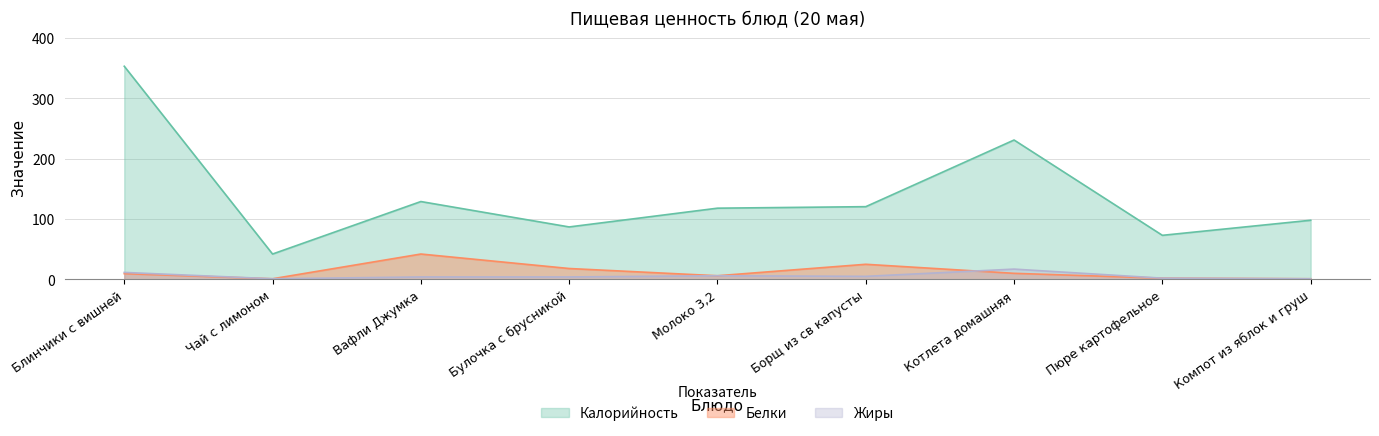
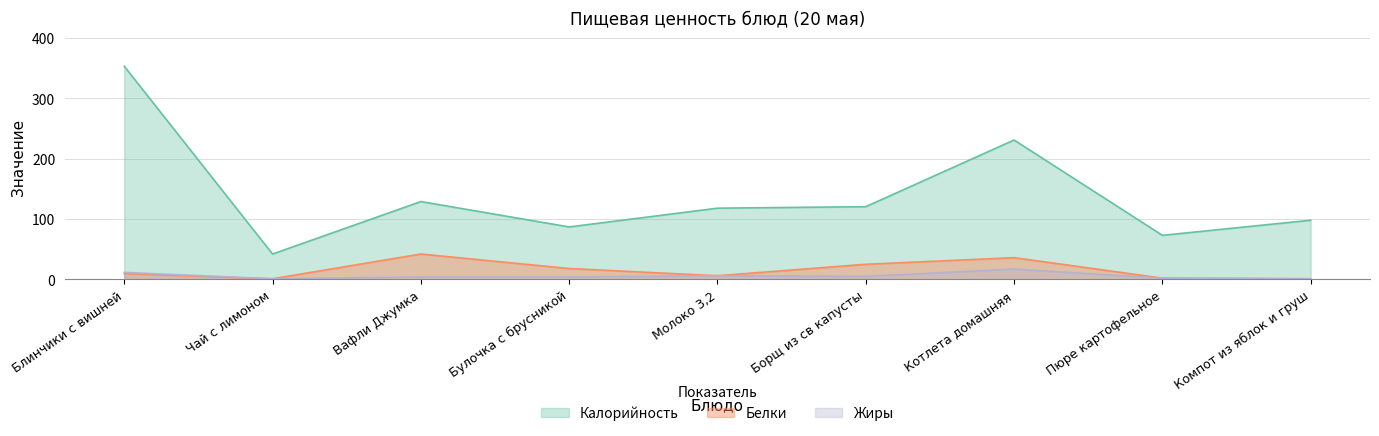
Белки, Котлета домашняя: 10 -> 40
